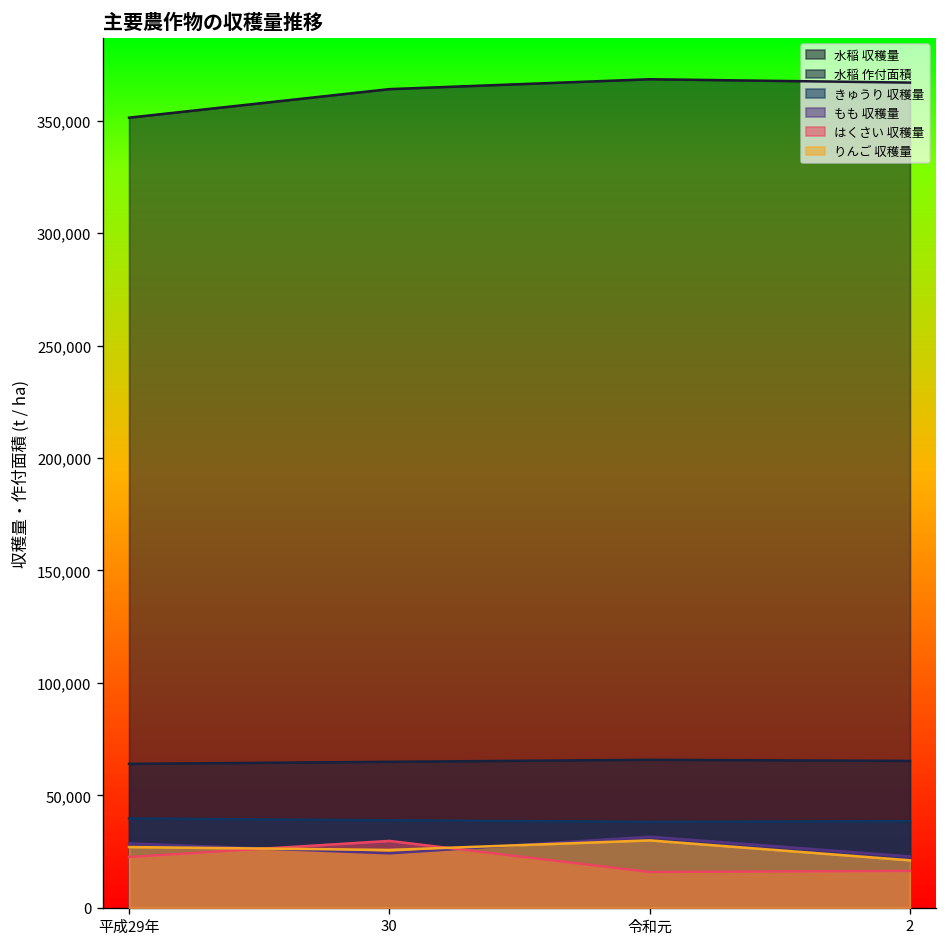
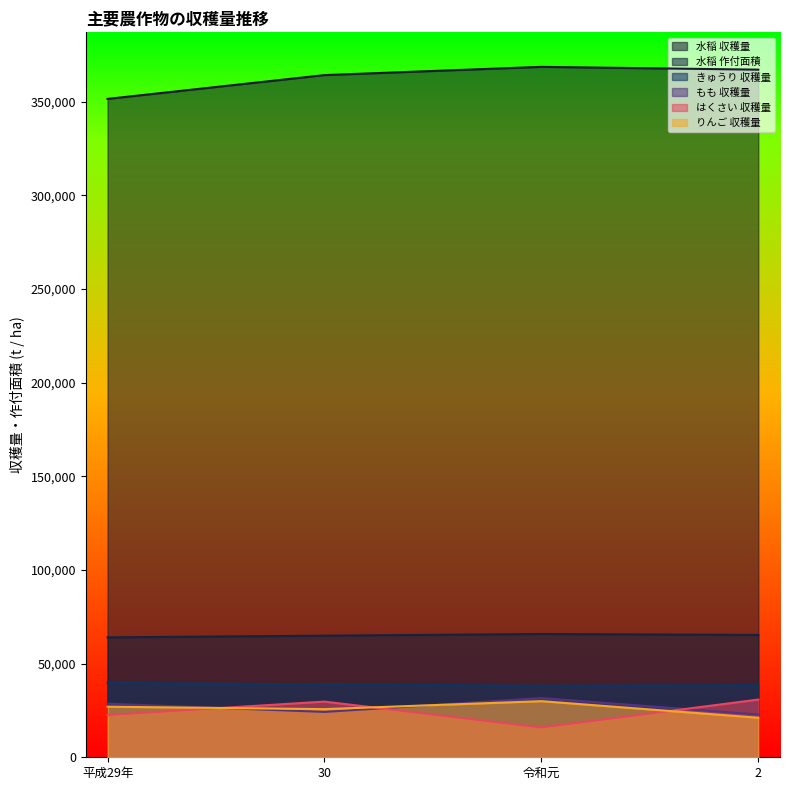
はくさい 収穫量, 2: 16,000 -> 31,000
